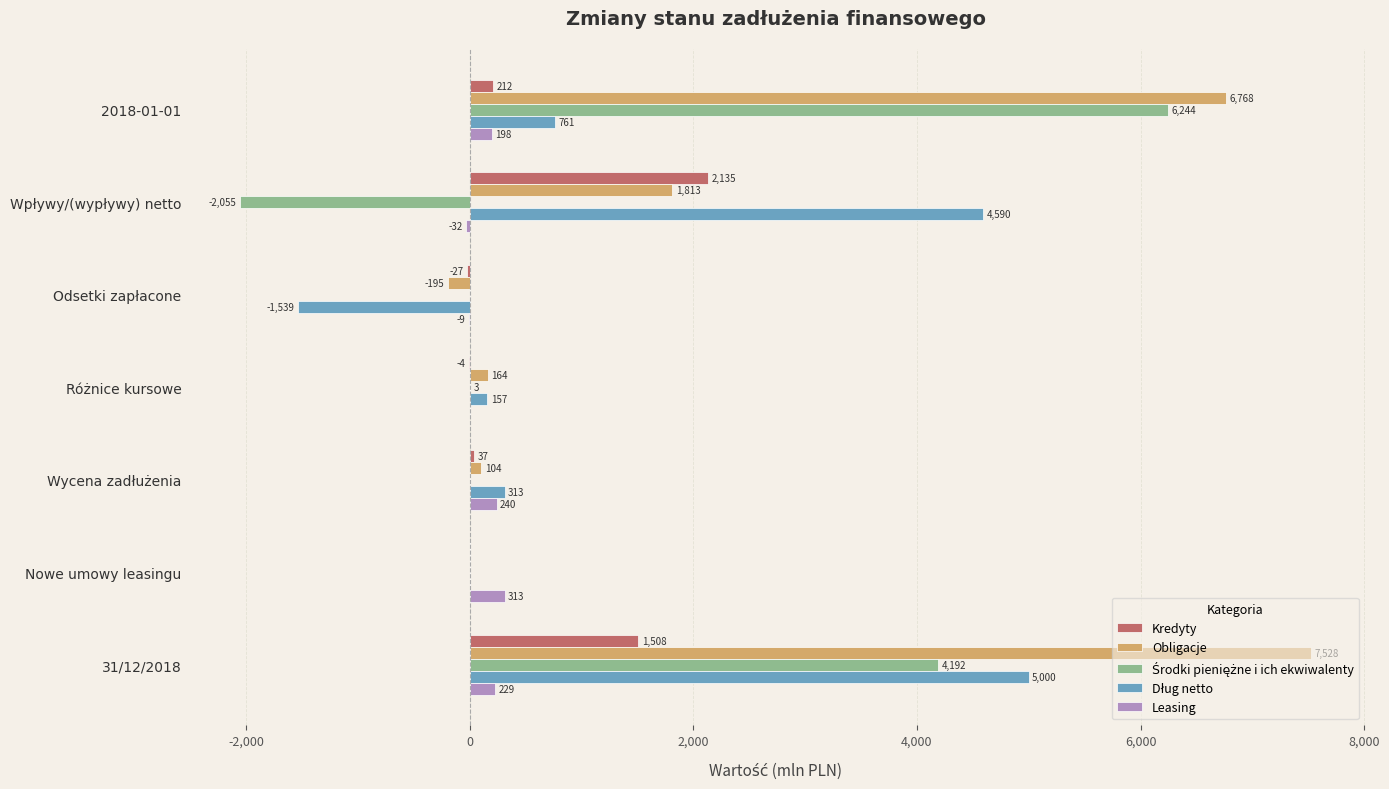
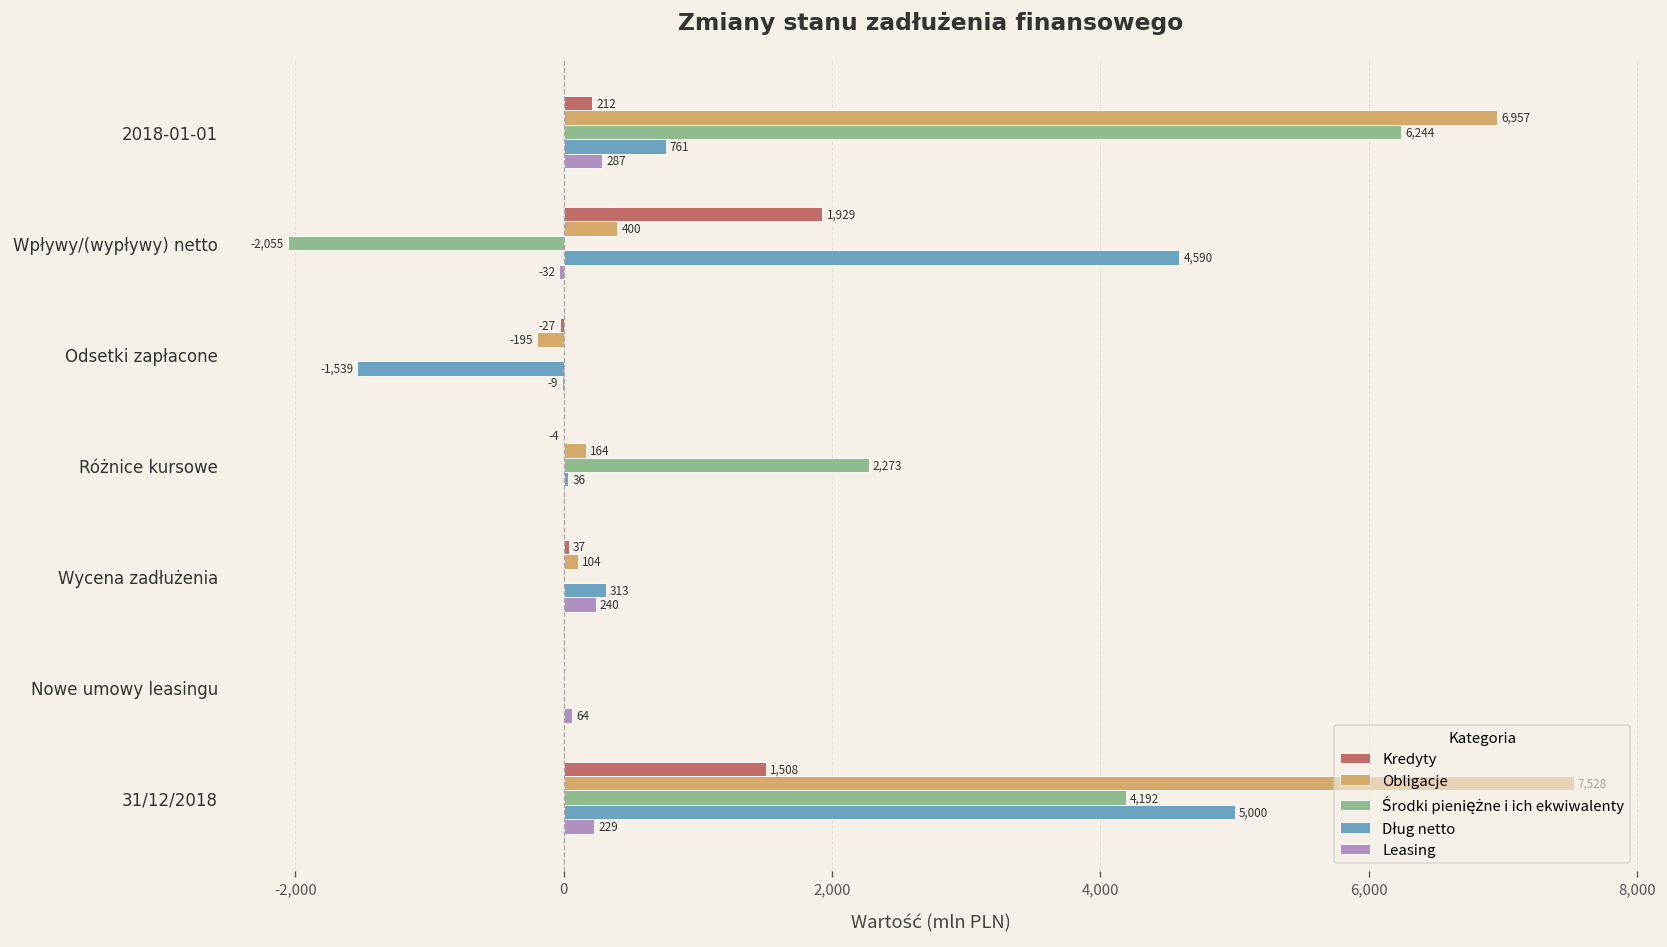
Obligacje, 2018-01-01: 6,768 -> 6,957
Leasing, 2018-01-01: 198 -> 287
Kredyty, Wpływy/(wypływy) netto: 2,135 -> 1,929
Obligacje, Wpływy/(wypływy) netto: 1,813 -> 400
Środki pieniężne i ich ekwiwalenty, Różnice kursowe: 3 -> 2,273
Dług netto, Różnice kursowe: 157 -> 36
Leasing, Nowe umowy leasingu: 313 -> 64
